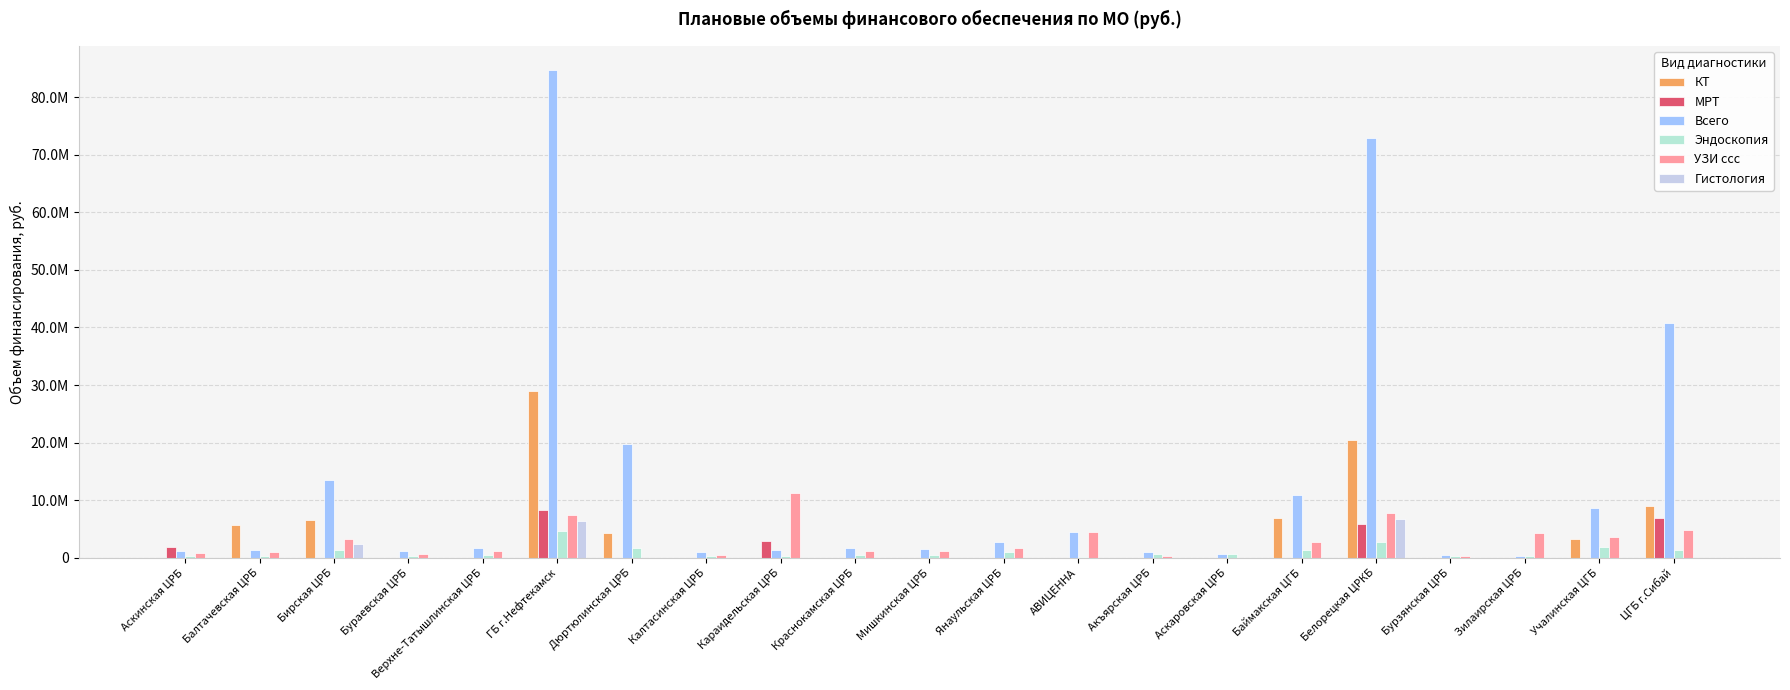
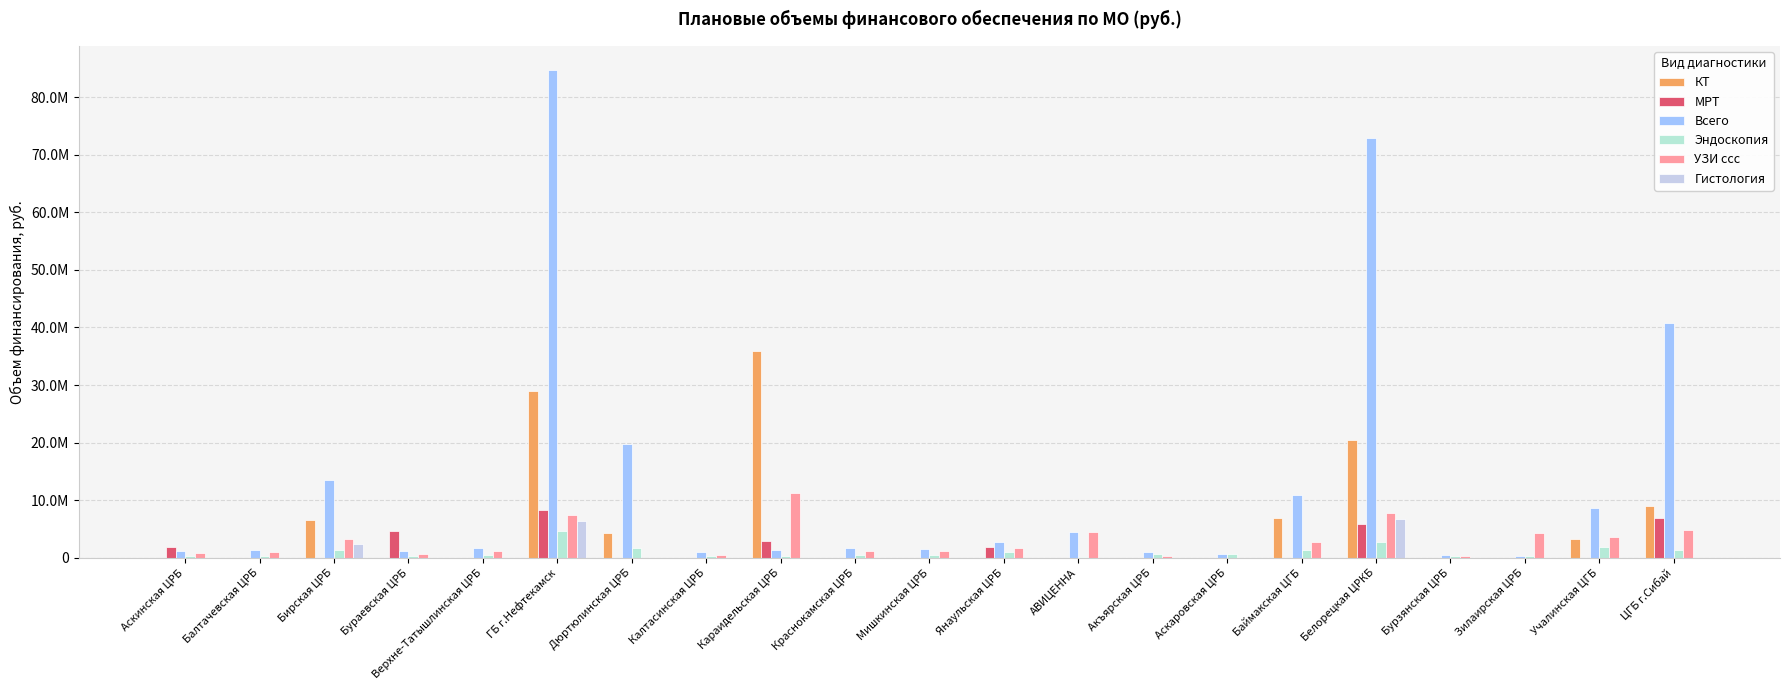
КТ, Балтачевская ЦРБ: 6000000 -> 0
МРТ, Бураевская ЦРБ: 0 -> 5000000
КТ, Караидельская ЦРБ: 0 -> 36000000
МРТ, Янаульская ЦРБ: 0 -> 2000000
